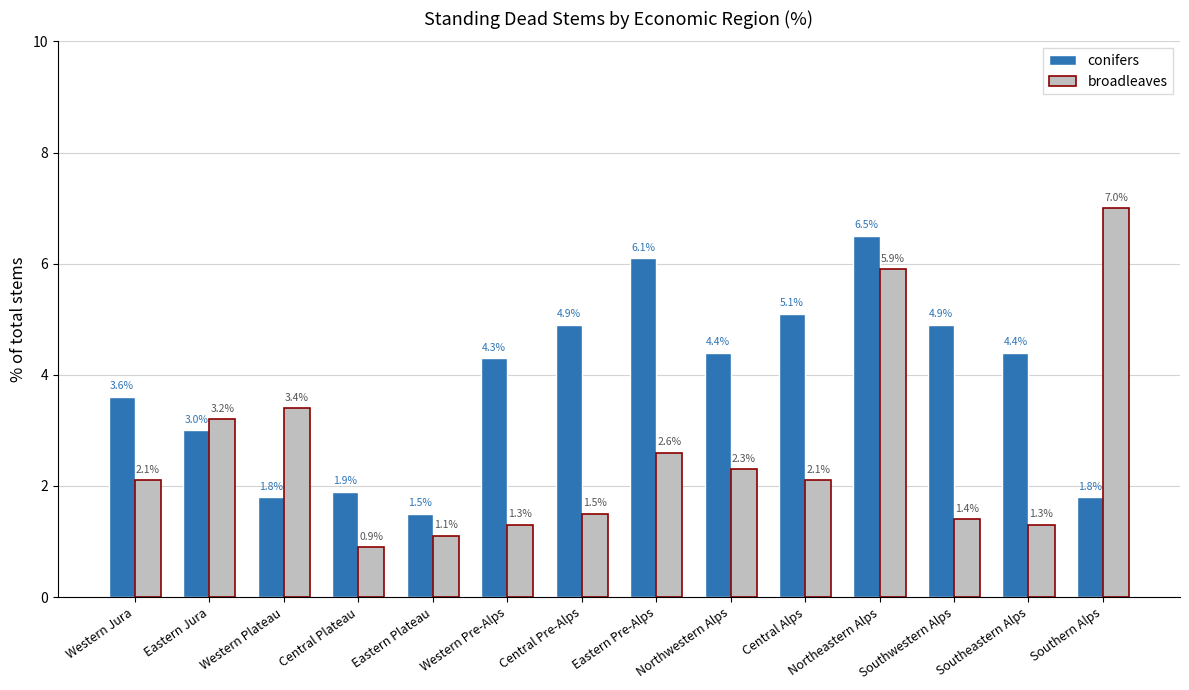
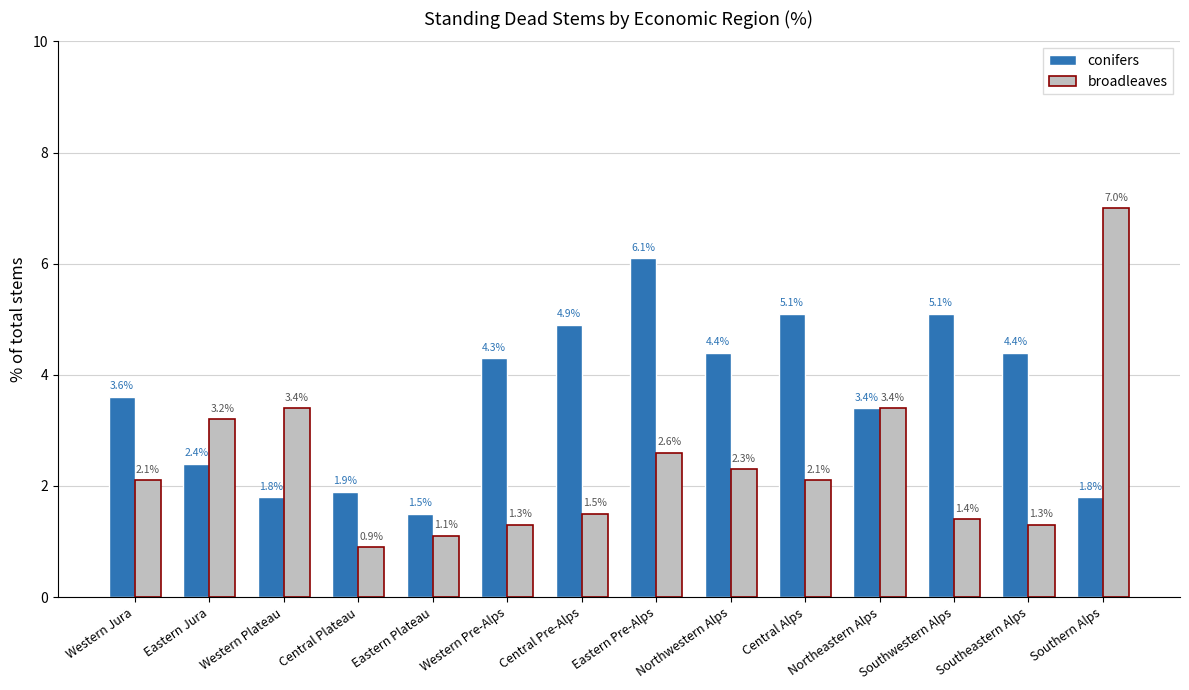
conifers, Eastern Jura: 3.0% -> 2.4%
conifers, Northeastern Alps: 6.5% -> 3.4%
broadleaves, Northeastern Alps: 5.9% -> 3.4%
conifers, Southwestern Alps: 4.9% -> 5.1%
